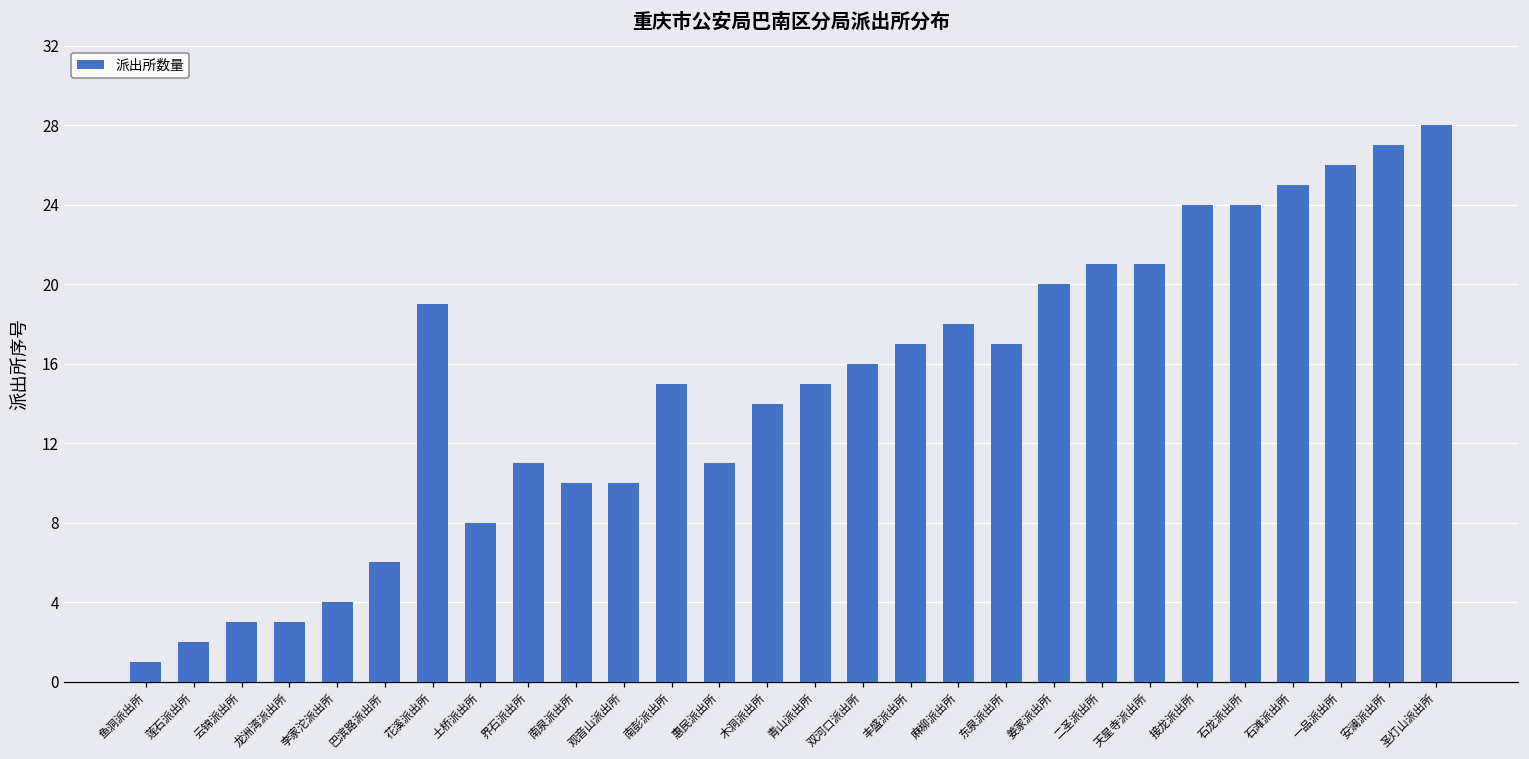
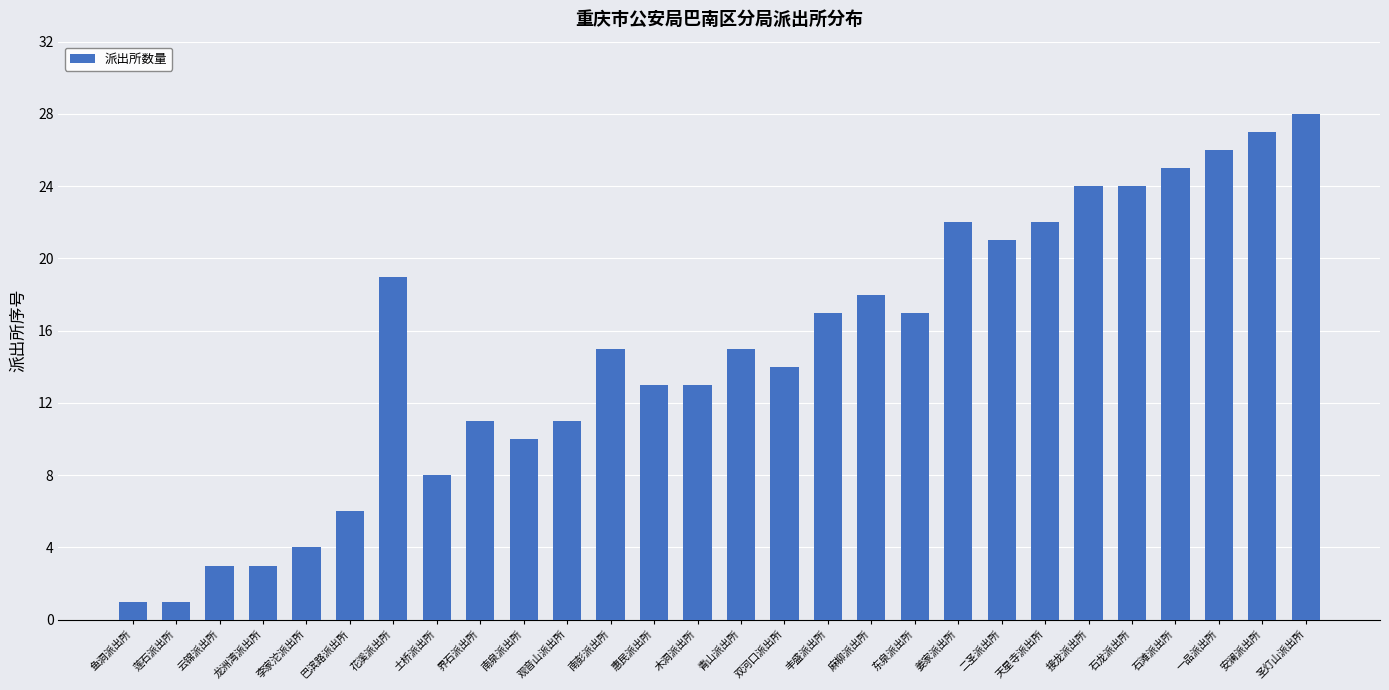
莲石派出所: 2 -> 1
观音山派出所: 10 -> 11
惠民派出所: 11 -> 13
木洞派出所: 14 -> 13
双河口派出所: 16 -> 14
姜家派出所: 20 -> 22
天星寺派出所: 21 -> 22
